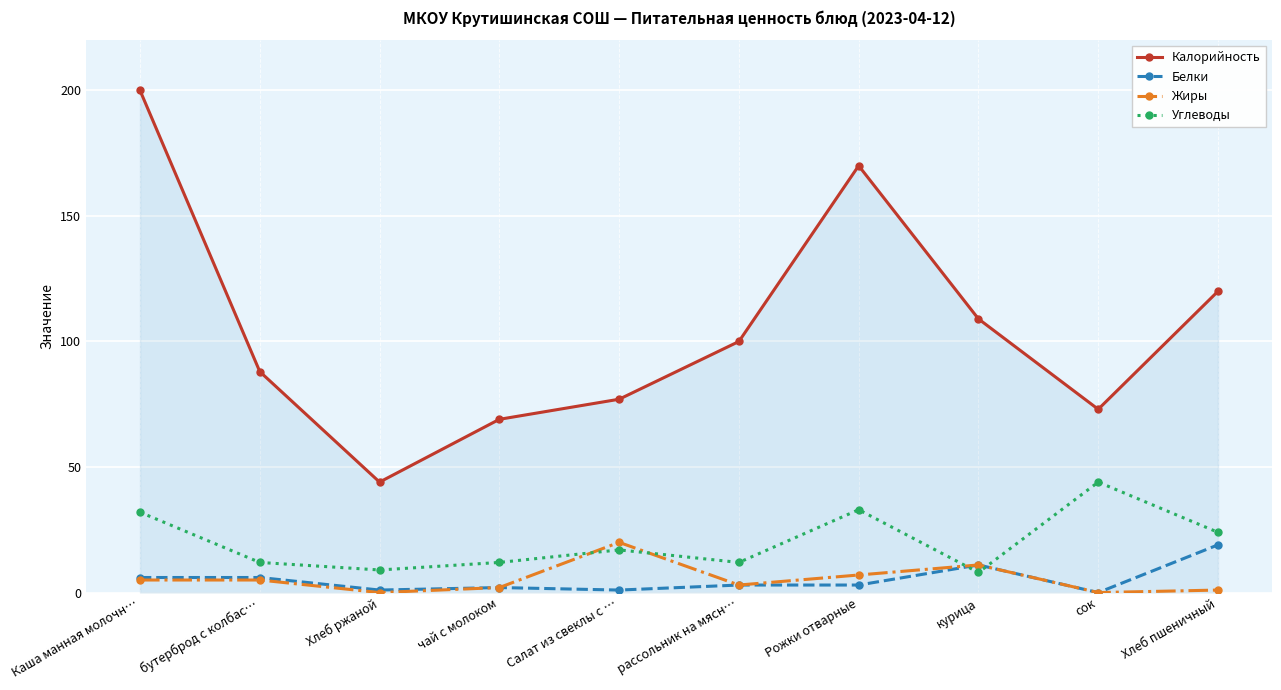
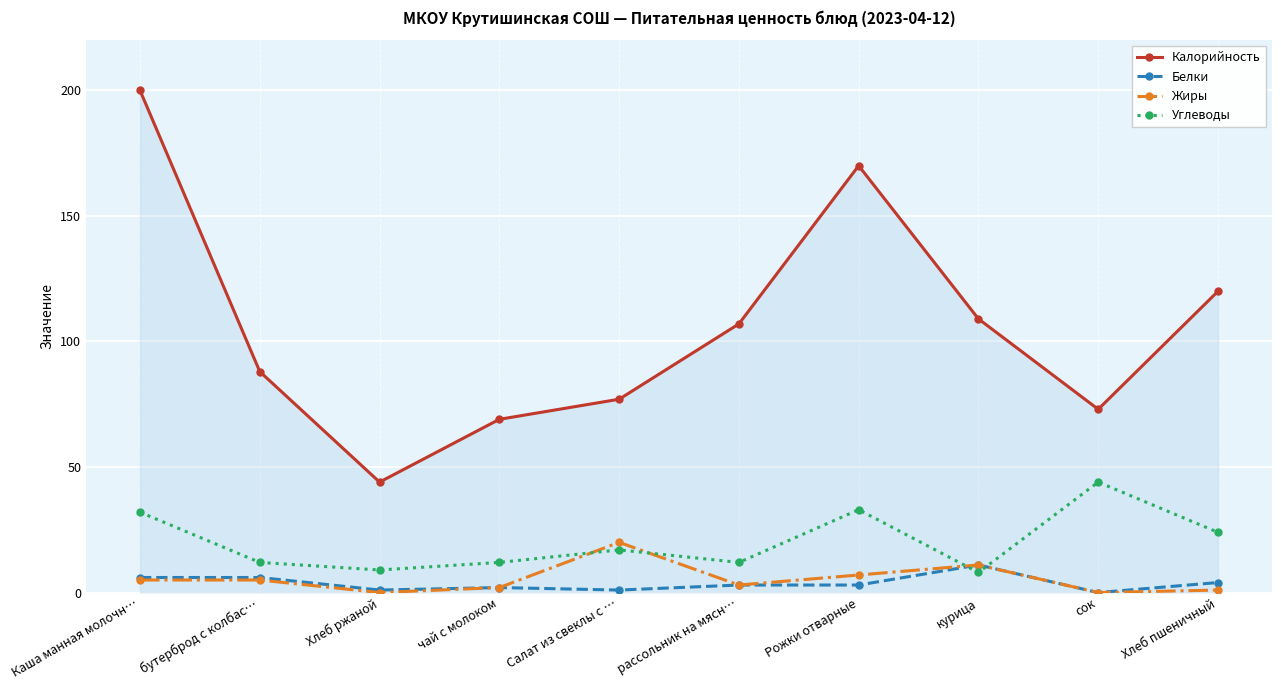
Калорийность, рассольник на мясн…: 100 -> 107
Белки, Хлеб пшеничный: 19 -> 4
